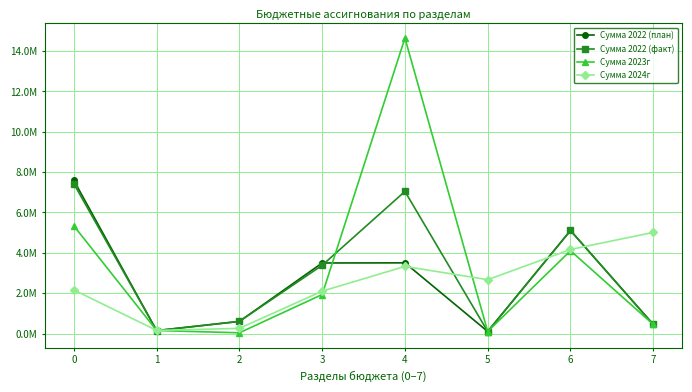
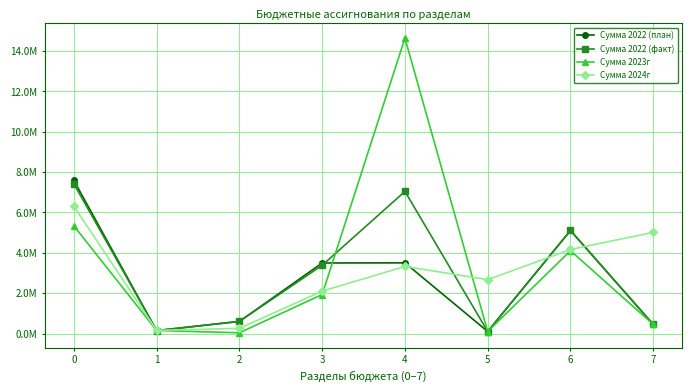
Сумма 2024г, 0: 2200000 -> 6300000
